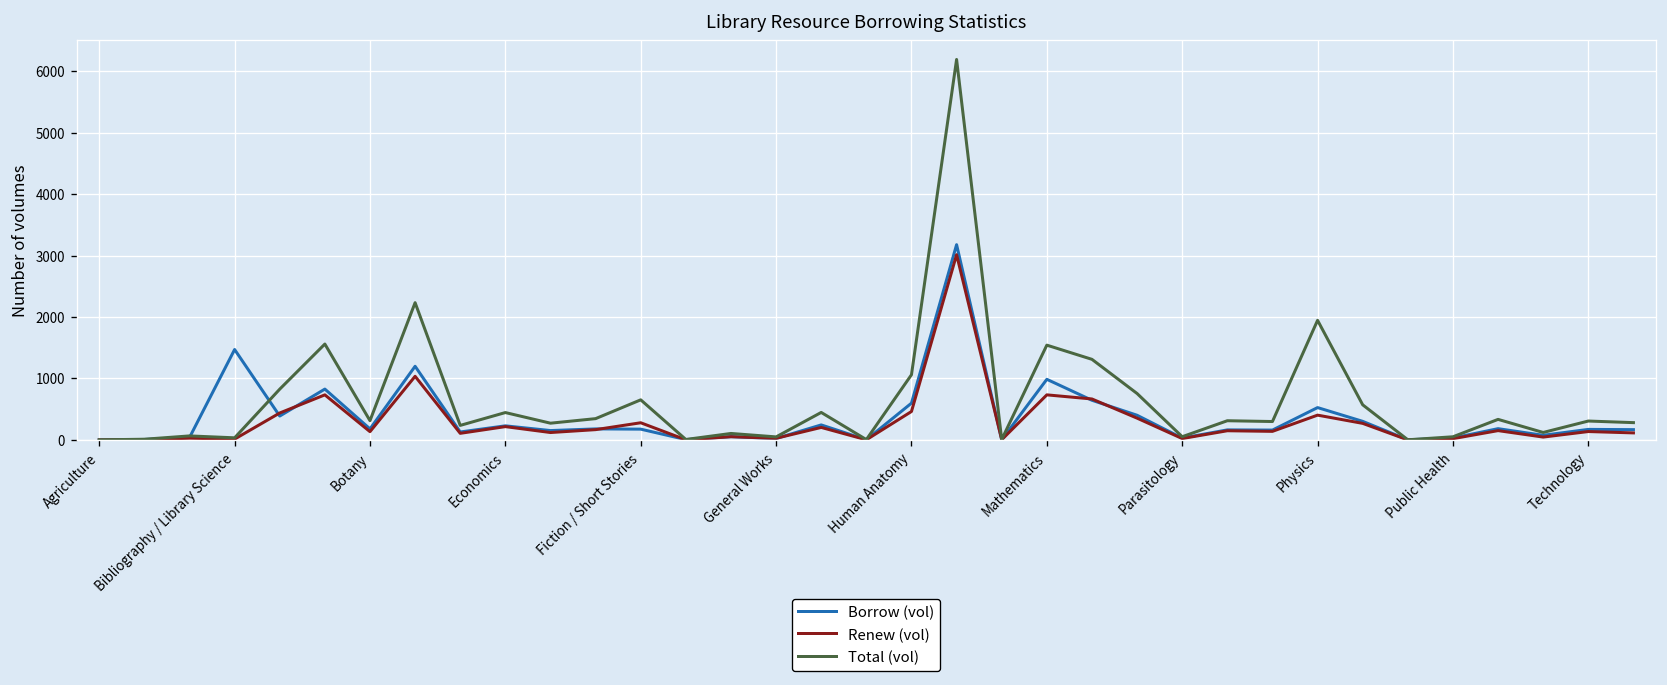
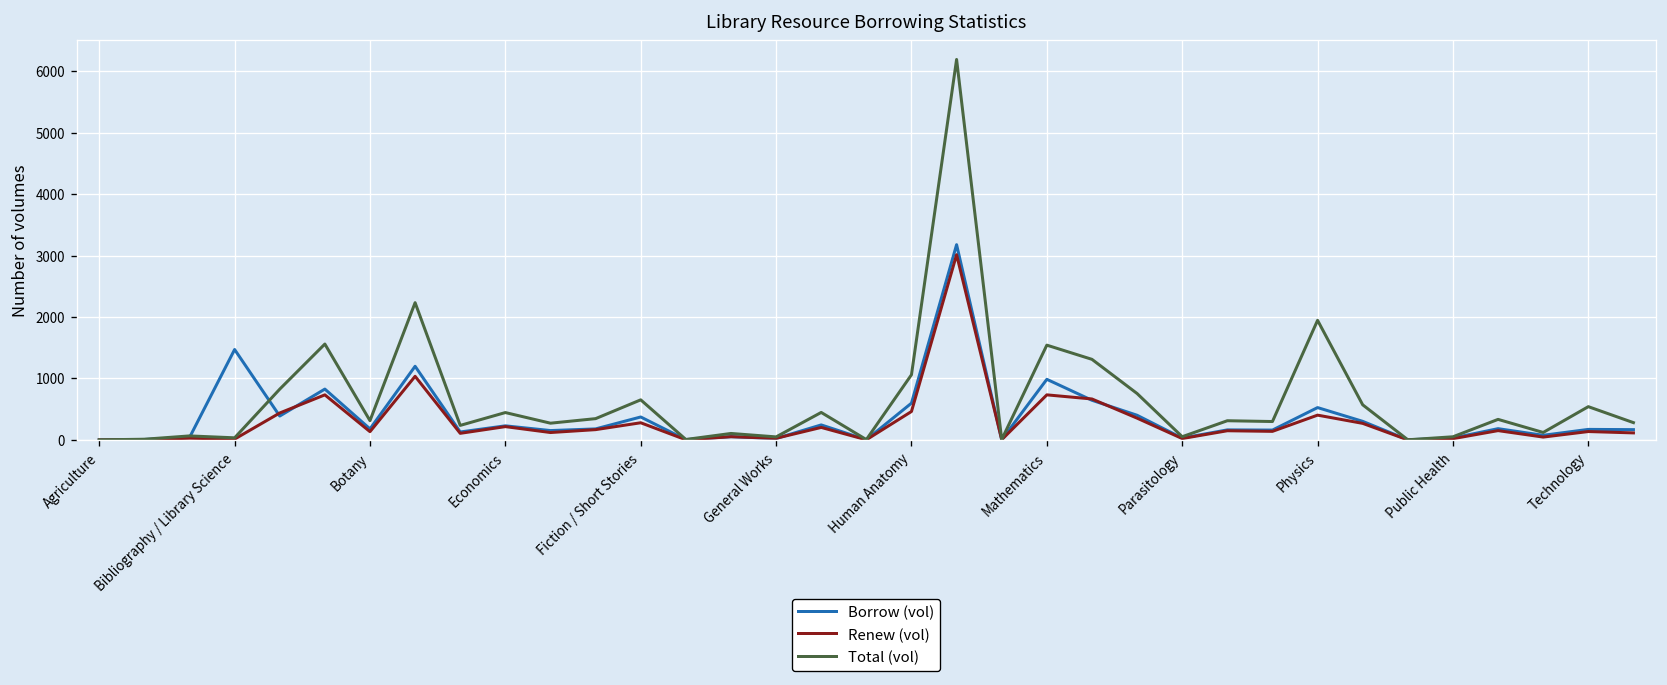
Borrow (vol), Fiction / Short Stories: 200 -> 400
Total (vol), Technology: 300 -> 500
